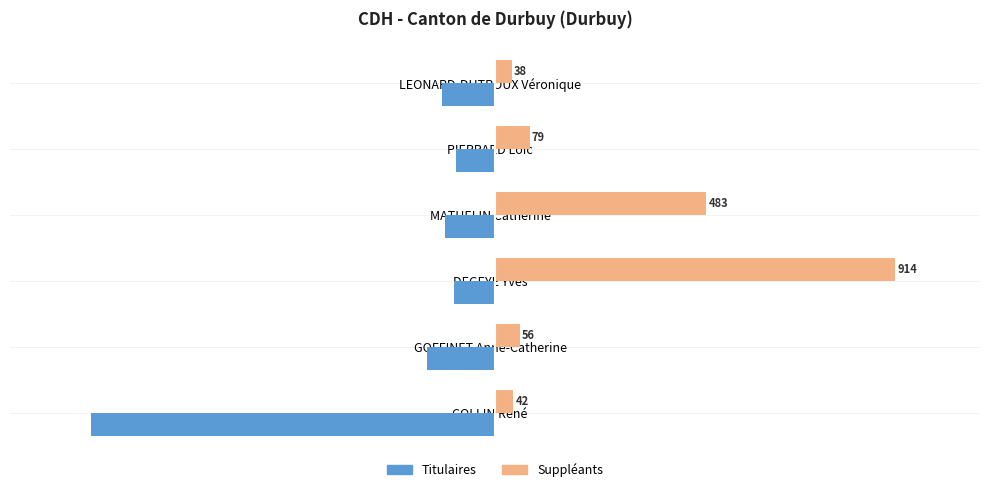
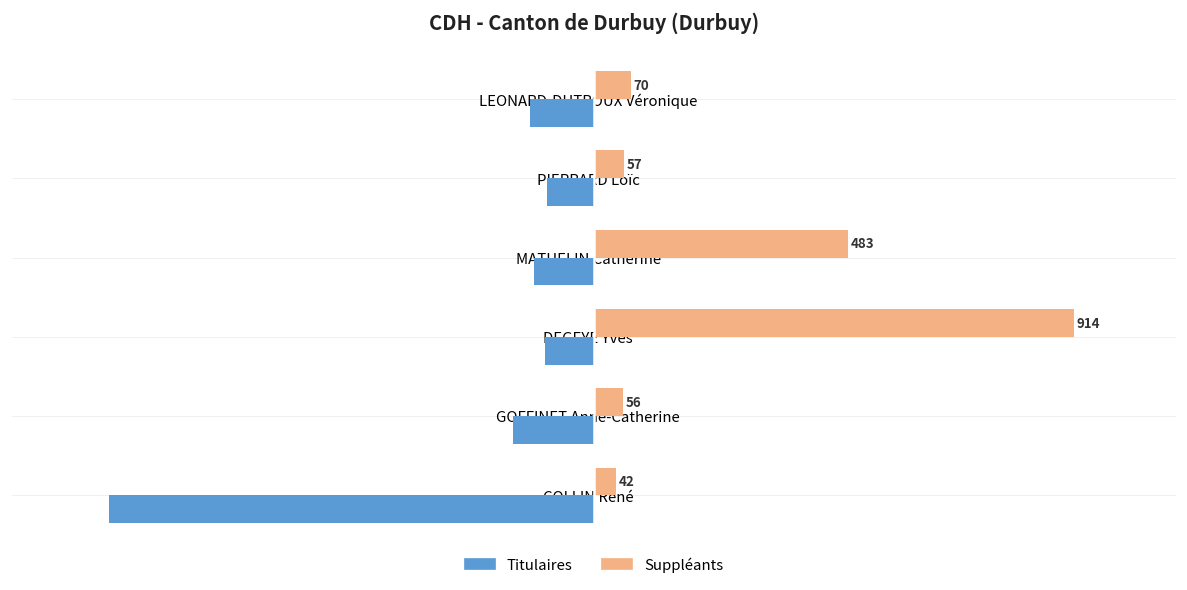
Suppléants, LEONARD-DUTROUX Véronique: 38 -> 70
Suppléants, PIERRARD Loïc: 79 -> 57
